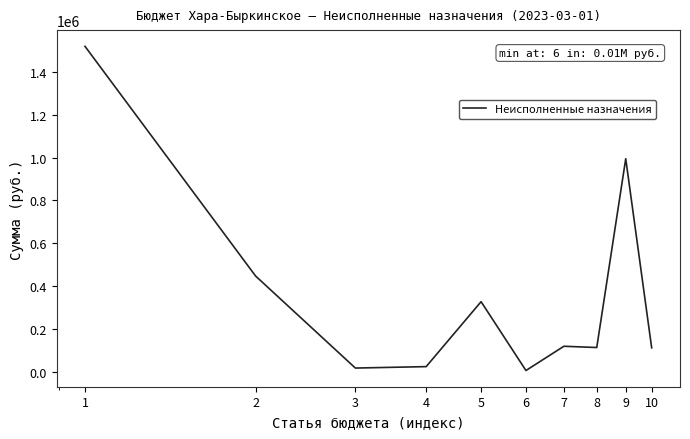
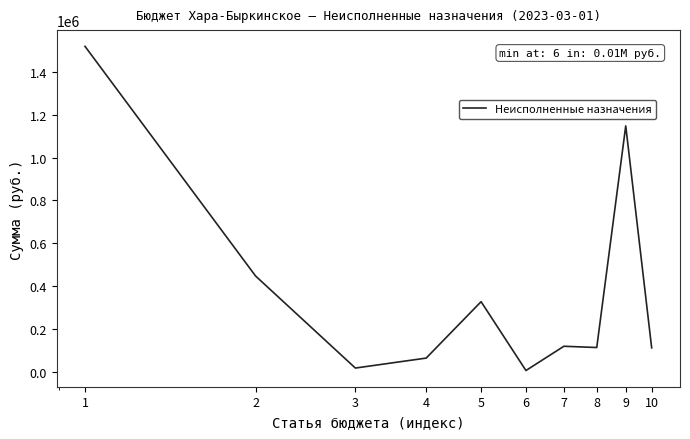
4: 30000 -> 60000
9: 990000 -> 1150000
